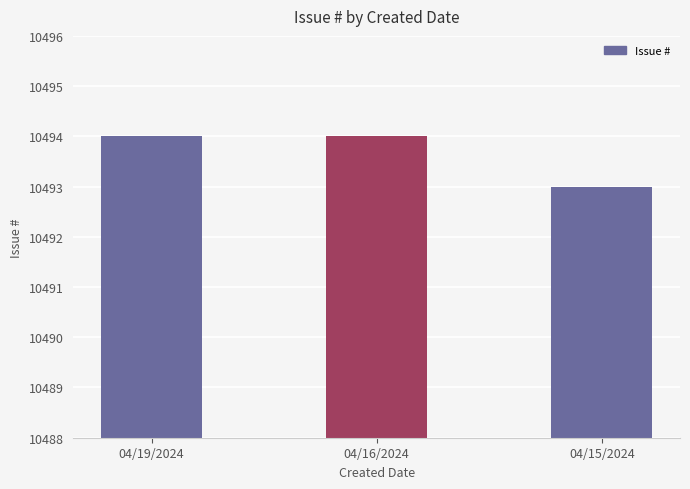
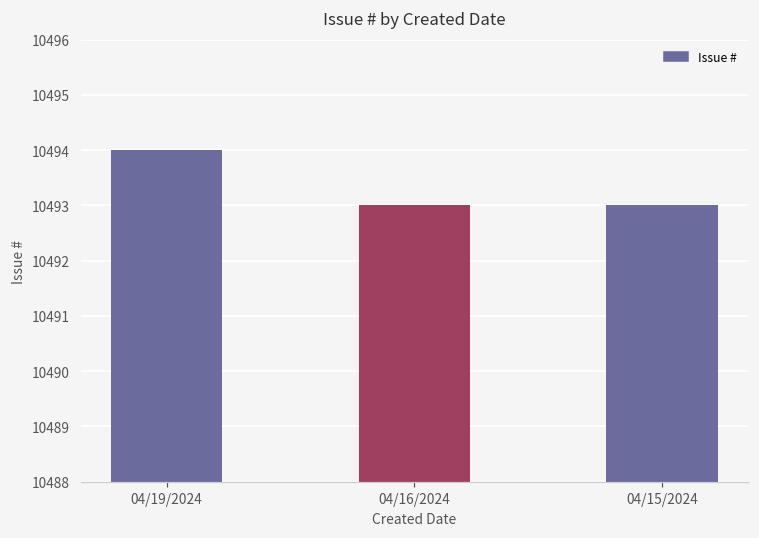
04/16/2024: 10494 -> 10493
